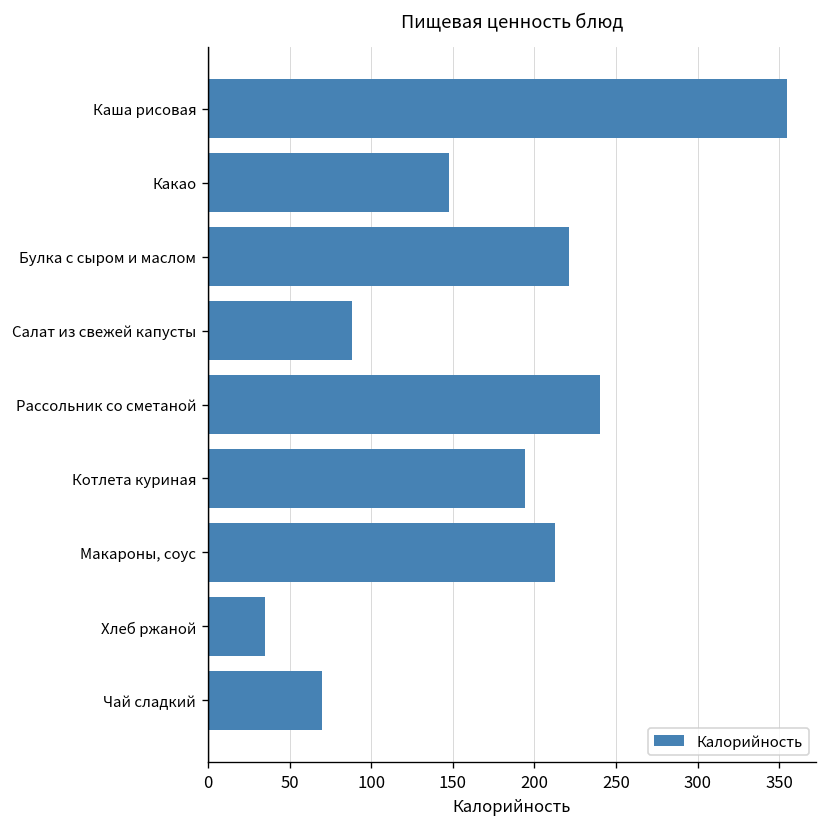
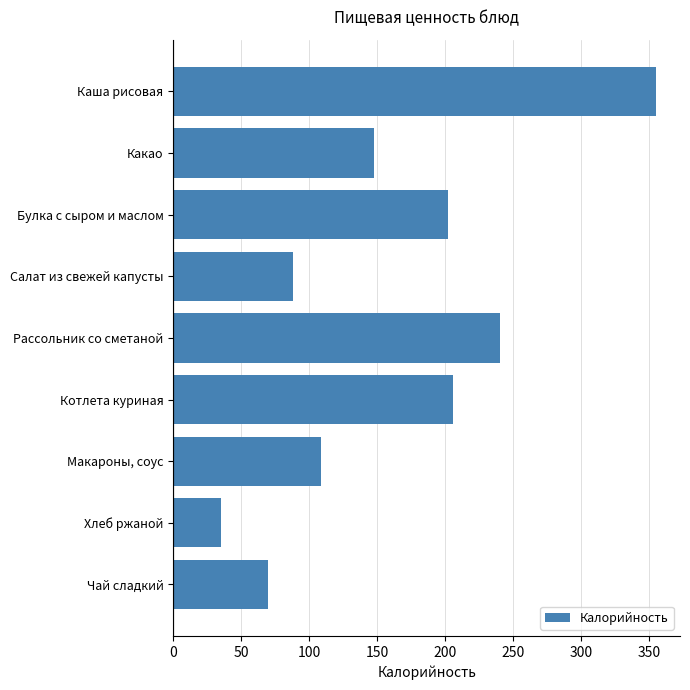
Булка с сыром и маслом: 221 -> 202
Котлета куриная: 194 -> 206
Макароны, соус: 213 -> 108
